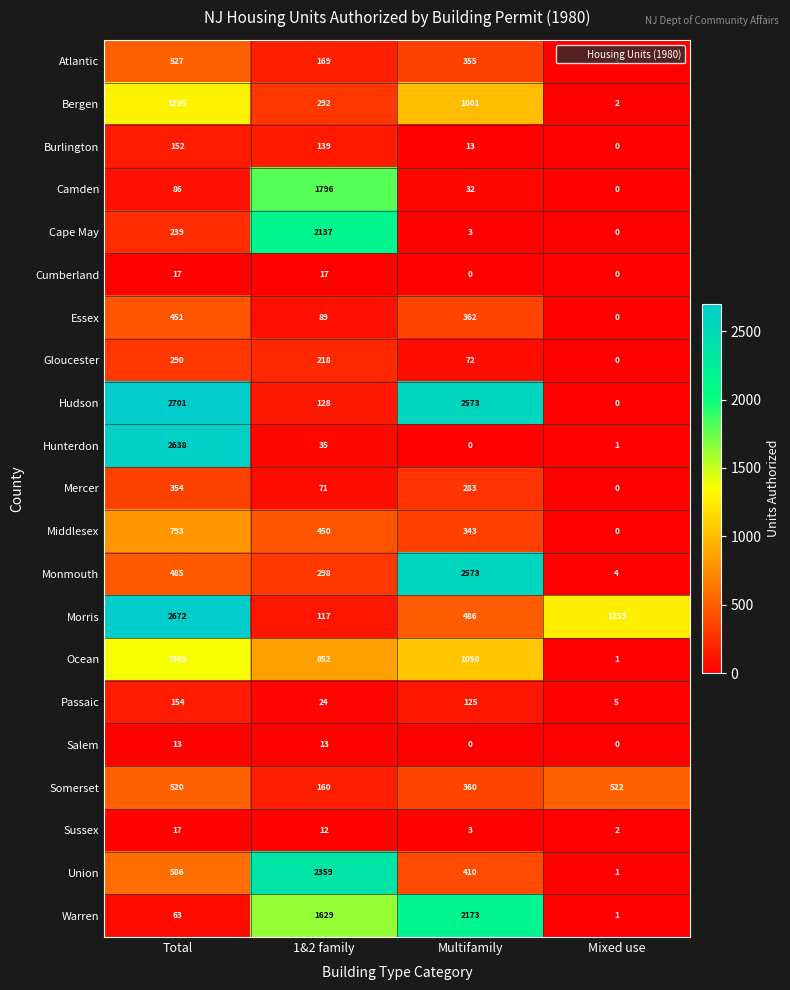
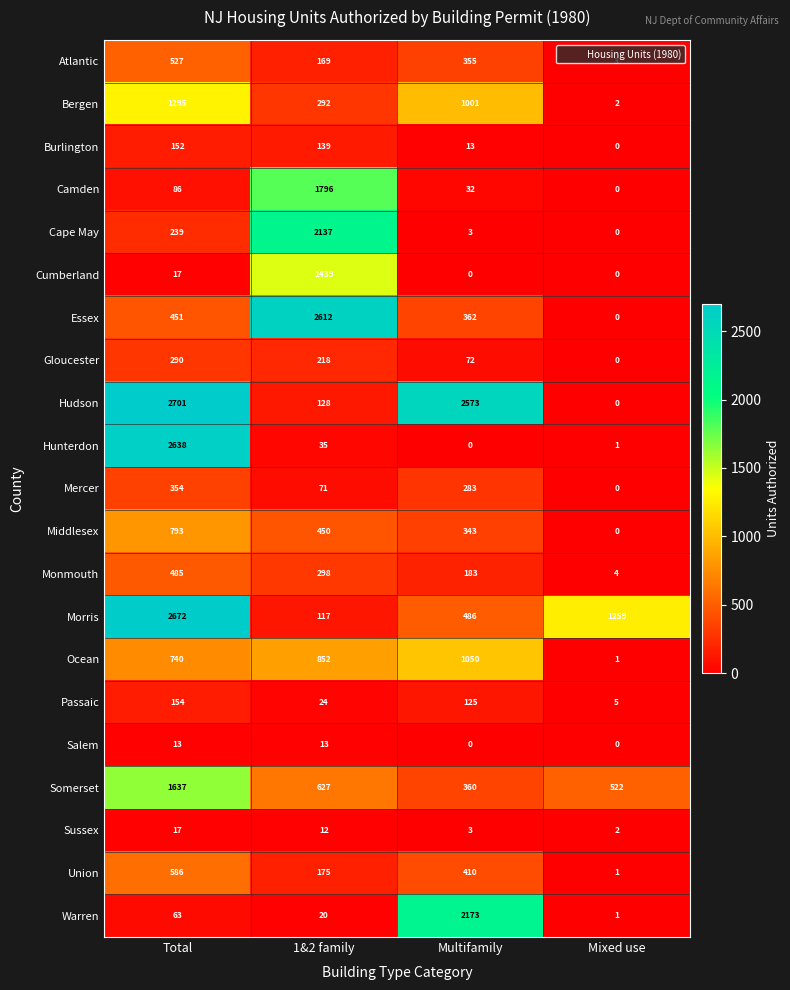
Cumberland, 1&2 family: 17 -> 1439
Essex, 1&2 family: 89 -> 2612
Monmouth, Multifamily: 2573 -> 183
Ocean, Total: 1369 -> 740
Somerset, Total: 520 -> 1637
Somerset, 1&2 family: 160 -> 627
Union, 1&2 family: 2359 -> 175
Warren, 1&2 family: 1629 -> 20
